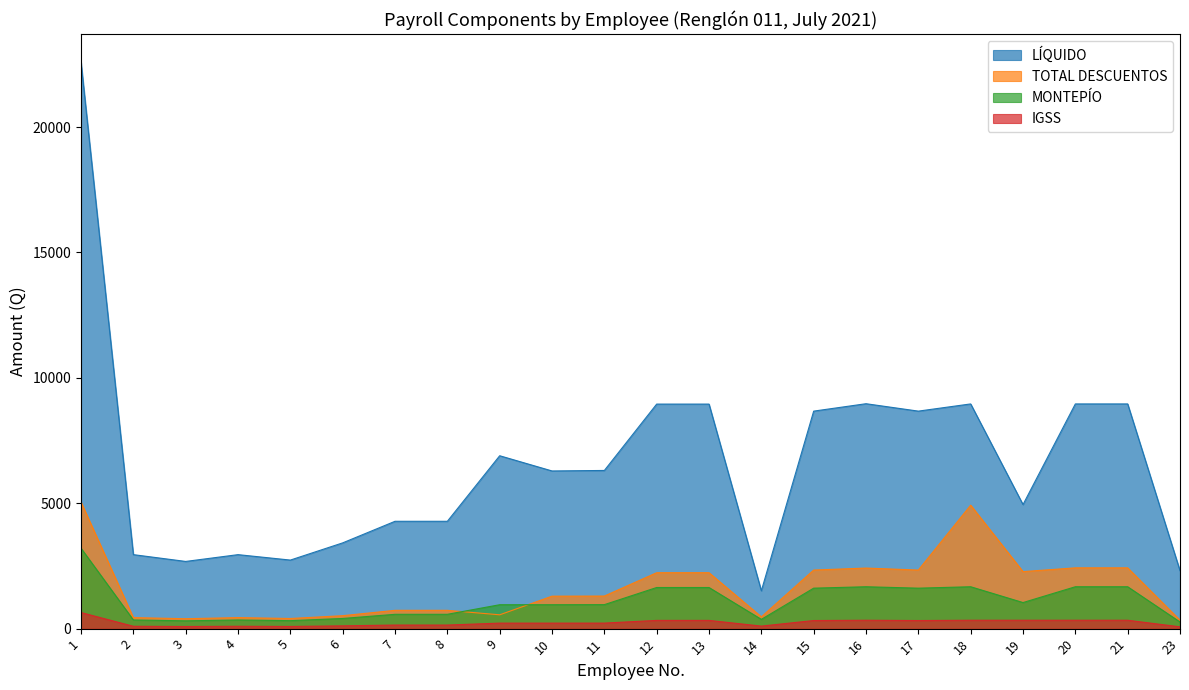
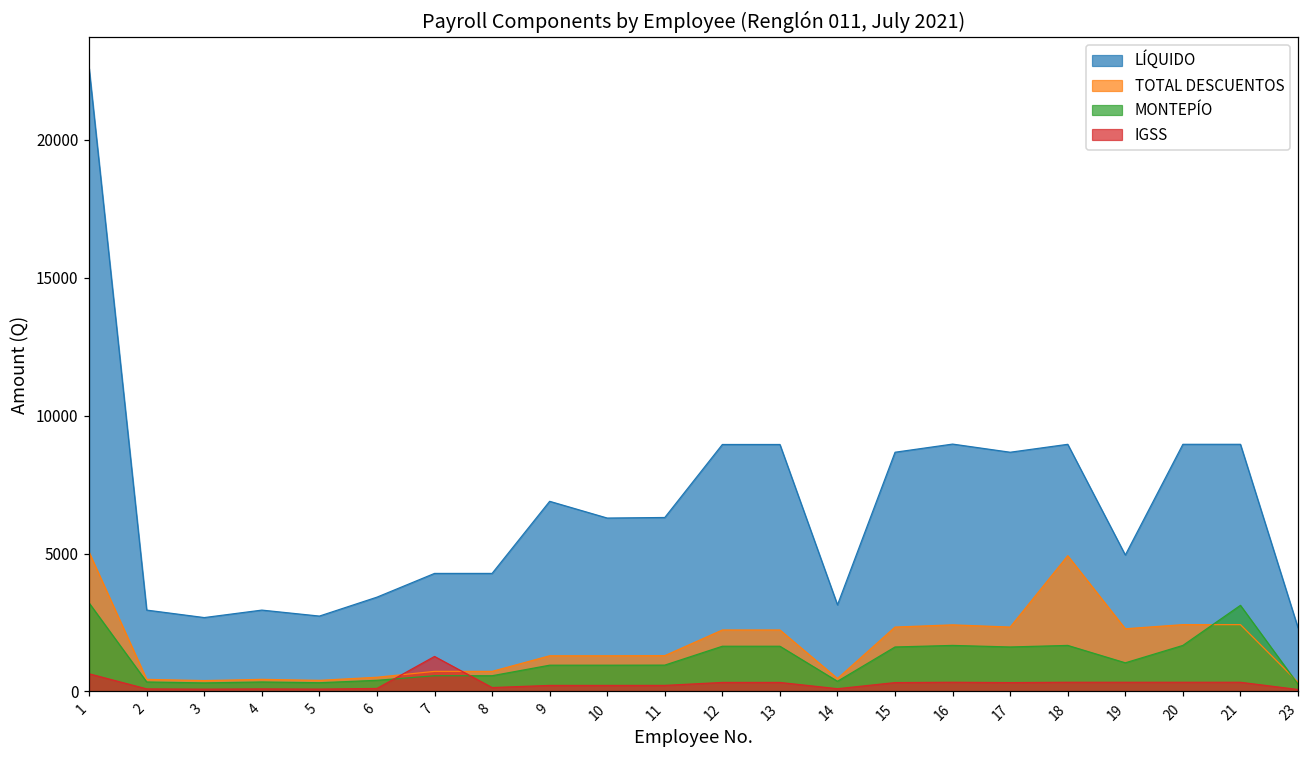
IGSS, 7: 100 -> 1300
TOTAL DESCUENTOS, 9: 600 -> 1300
LÍQUIDO, 14: 1500 -> 3100
MONTEPÍO, 21: 1700 -> 3100
